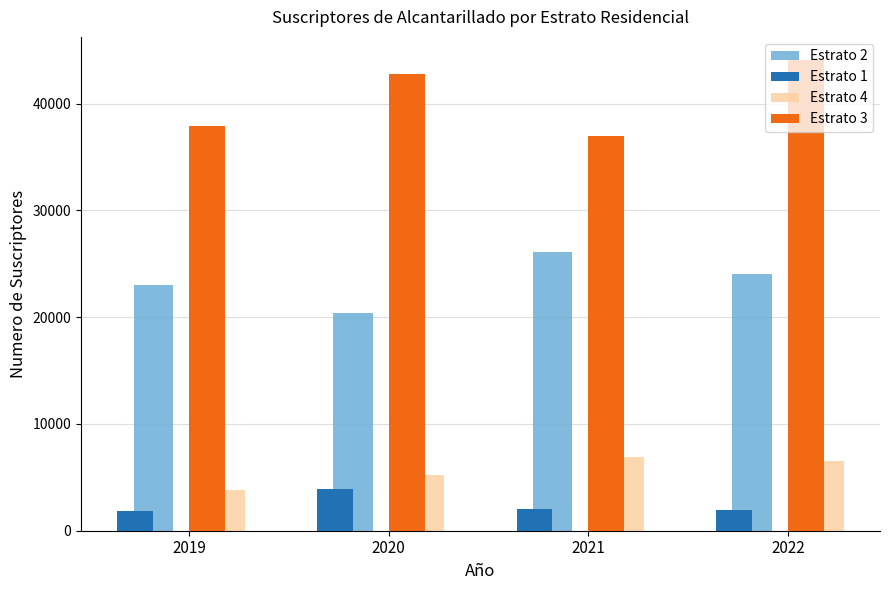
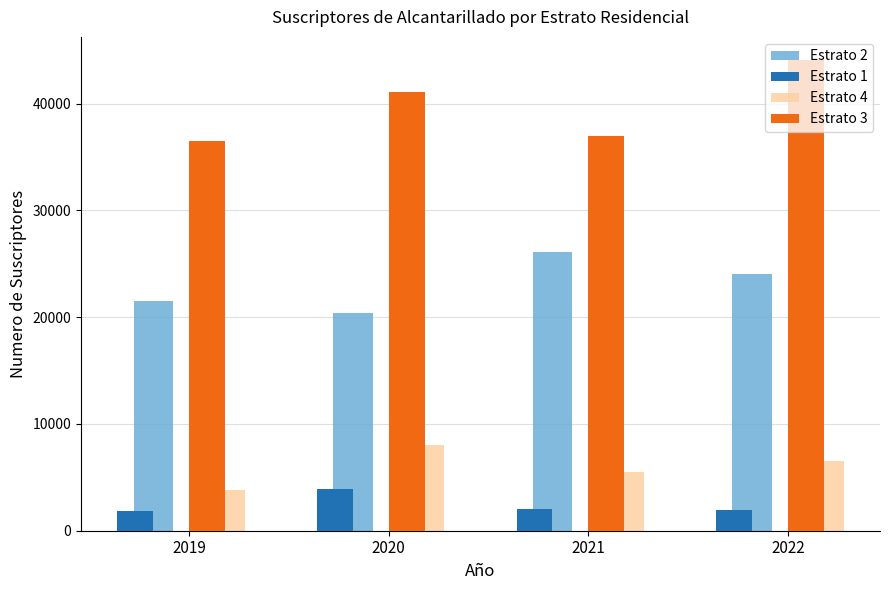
Estrato 2, 2019: 23000 -> 21500
Estrato 3, 2019: 37900 -> 36500
Estrato 3, 2020: 42800 -> 41000
Estrato 4, 2020: 5300 -> 8000
Estrato 4, 2021: 6900 -> 5500
